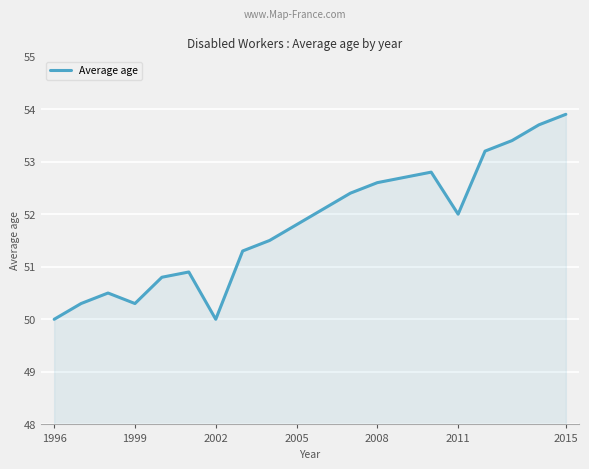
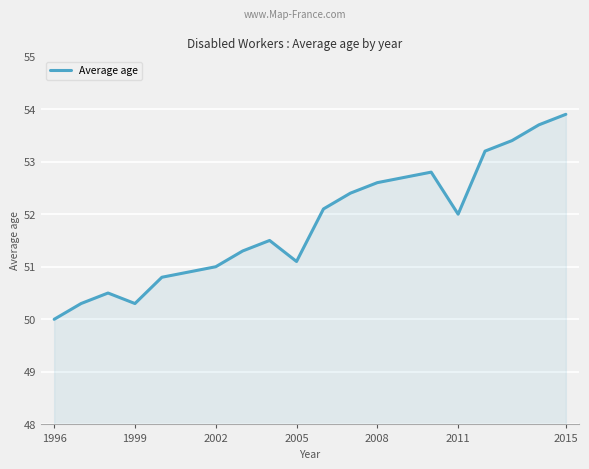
2002: 50 -> 51
2005: 51.8 -> 51.1
